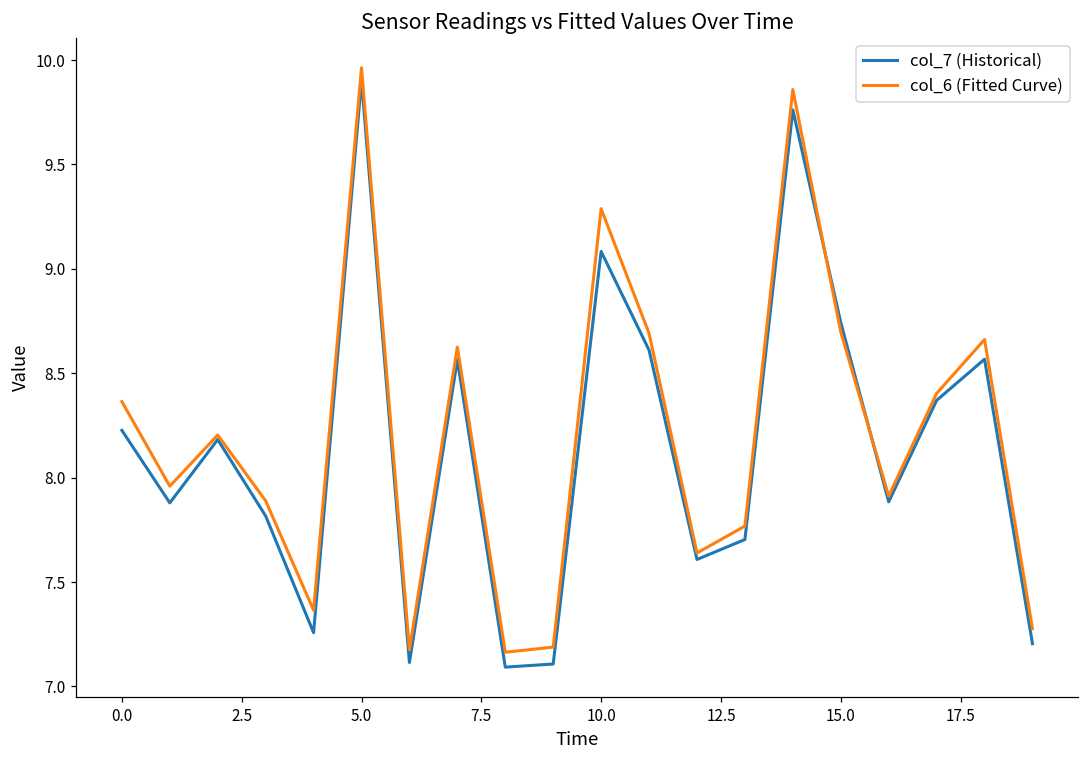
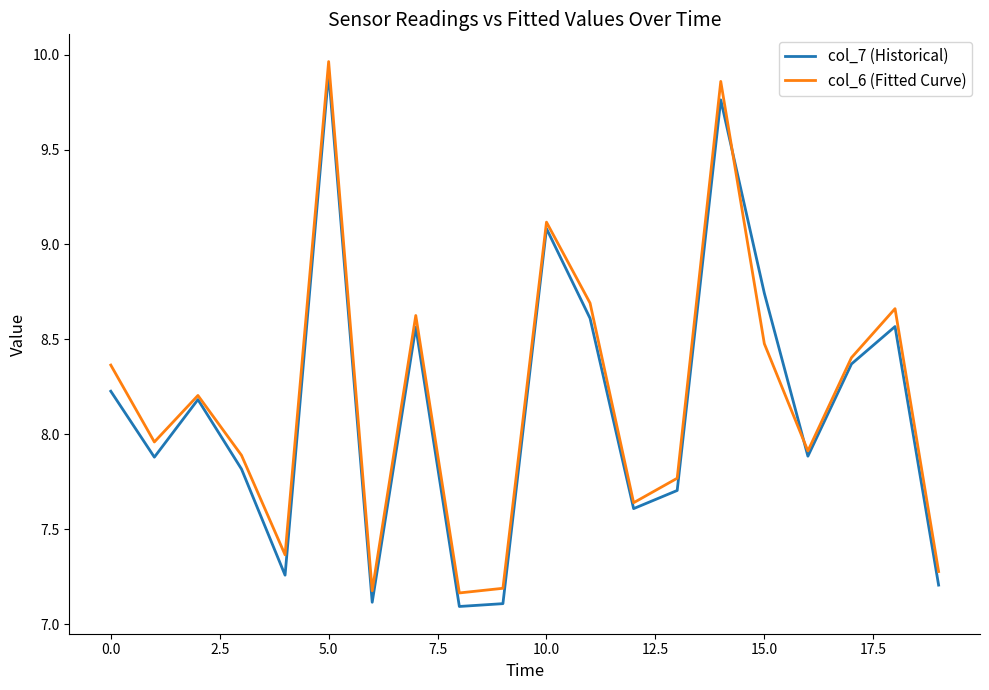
col_6 (Fitted Curve), 10.0: 9.29 -> 9.12
col_6 (Fitted Curve), 15.0: 8.70 -> 8.48
